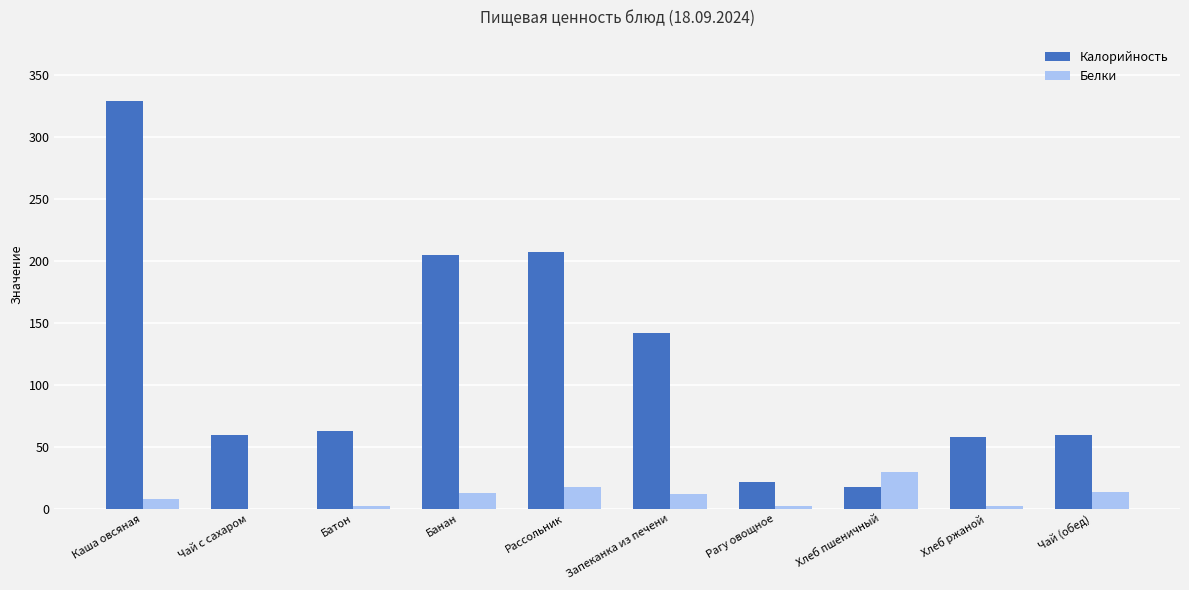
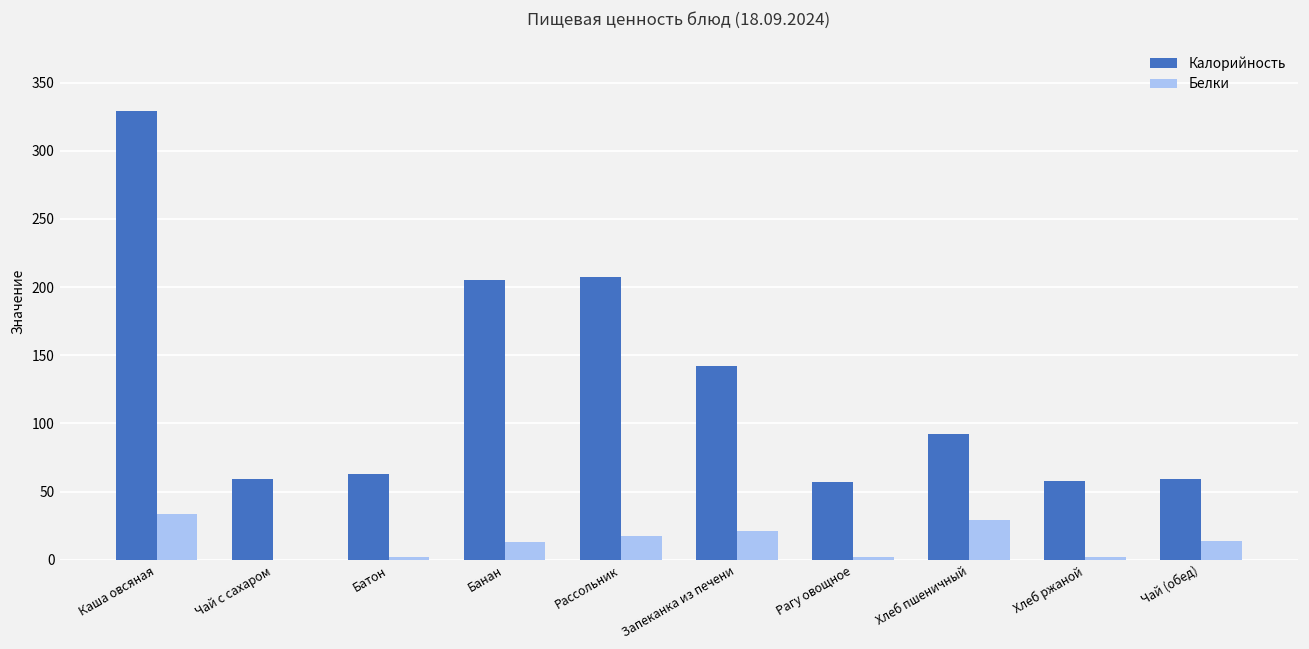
Белки, Каша овсяная: 8 -> 33
Белки, Запеканка из печени: 12 -> 21
Калорийность, Рагу овощное: 21 -> 57
Калорийность, Хлеб пшеничный: 18 -> 92
